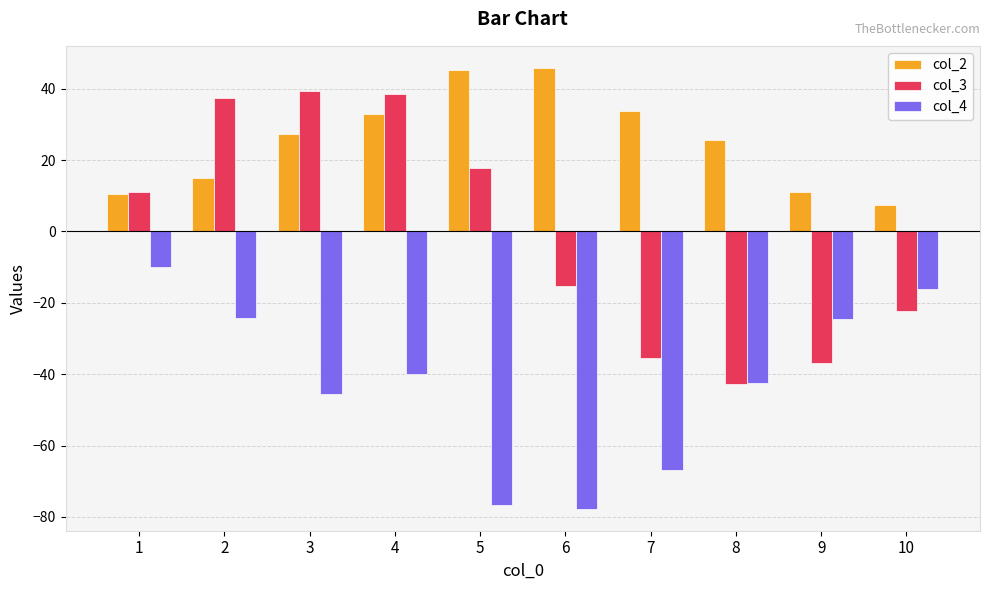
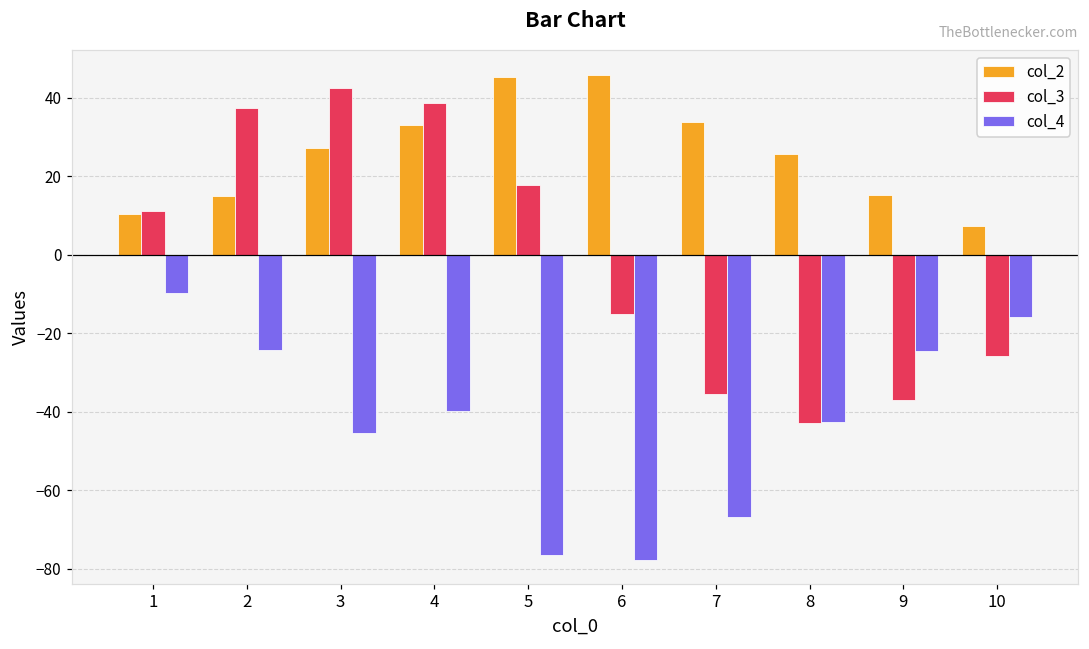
col_3, 3: 39 -> 42
col_2, 9: 11 -> 15
col_3, 10: -22 -> -26
